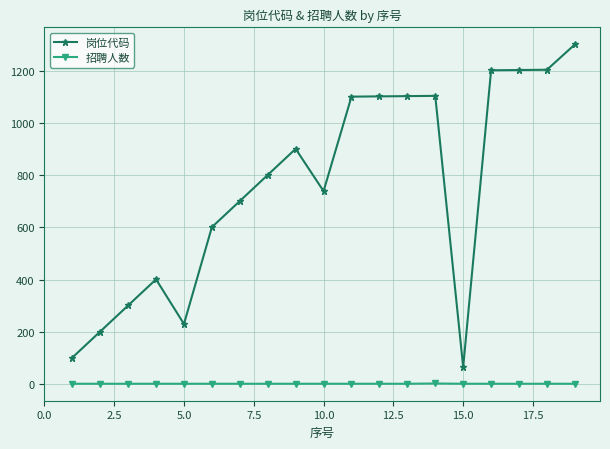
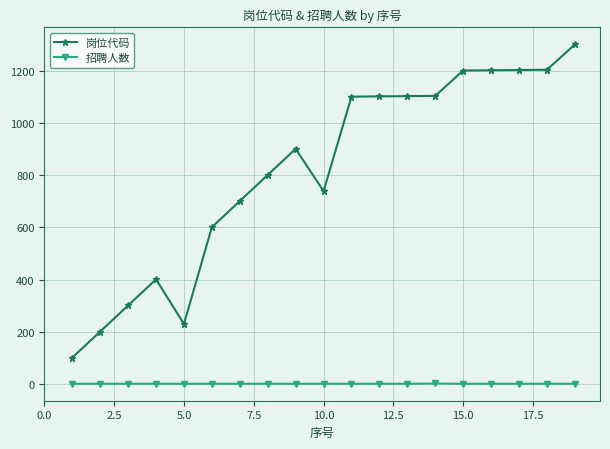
岗位代码, 15.0: 70 -> 1200
